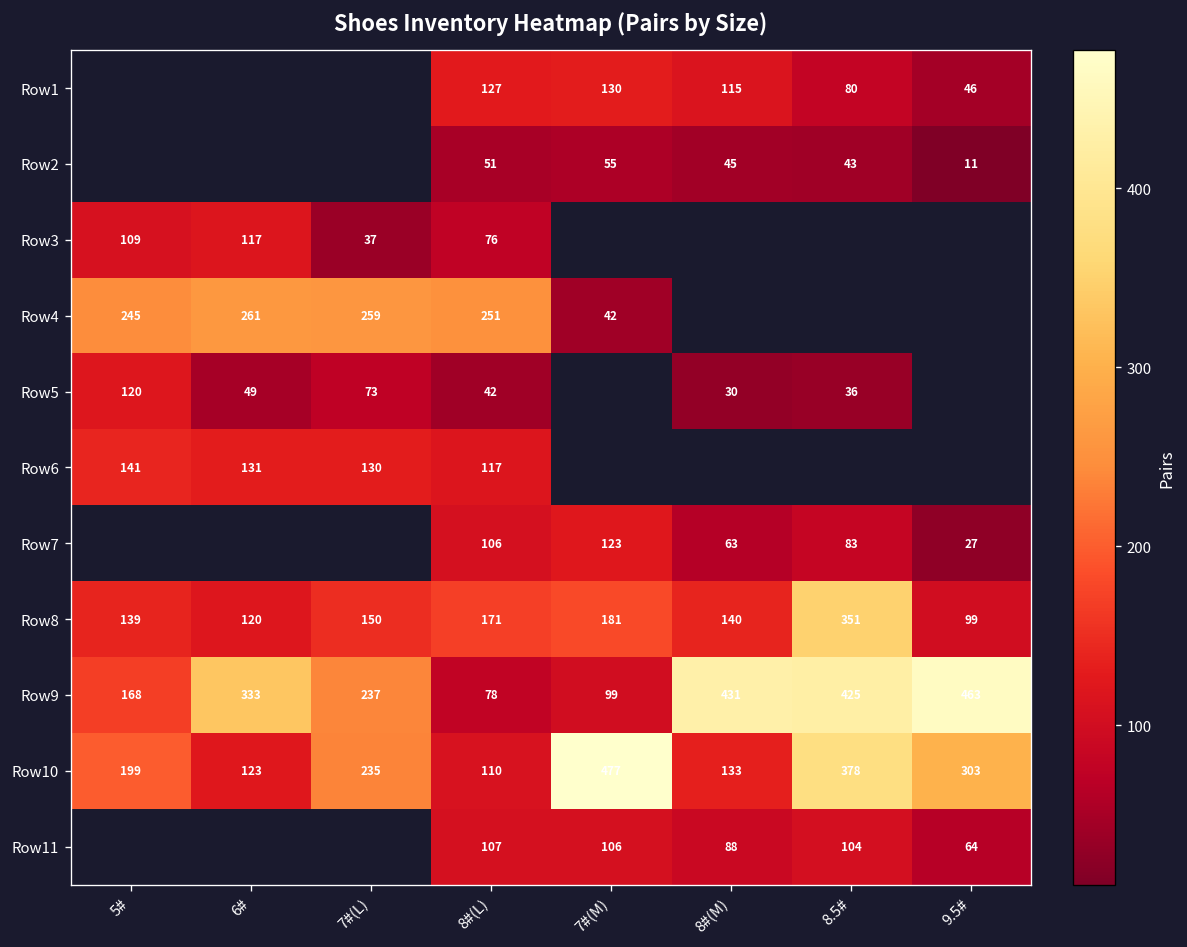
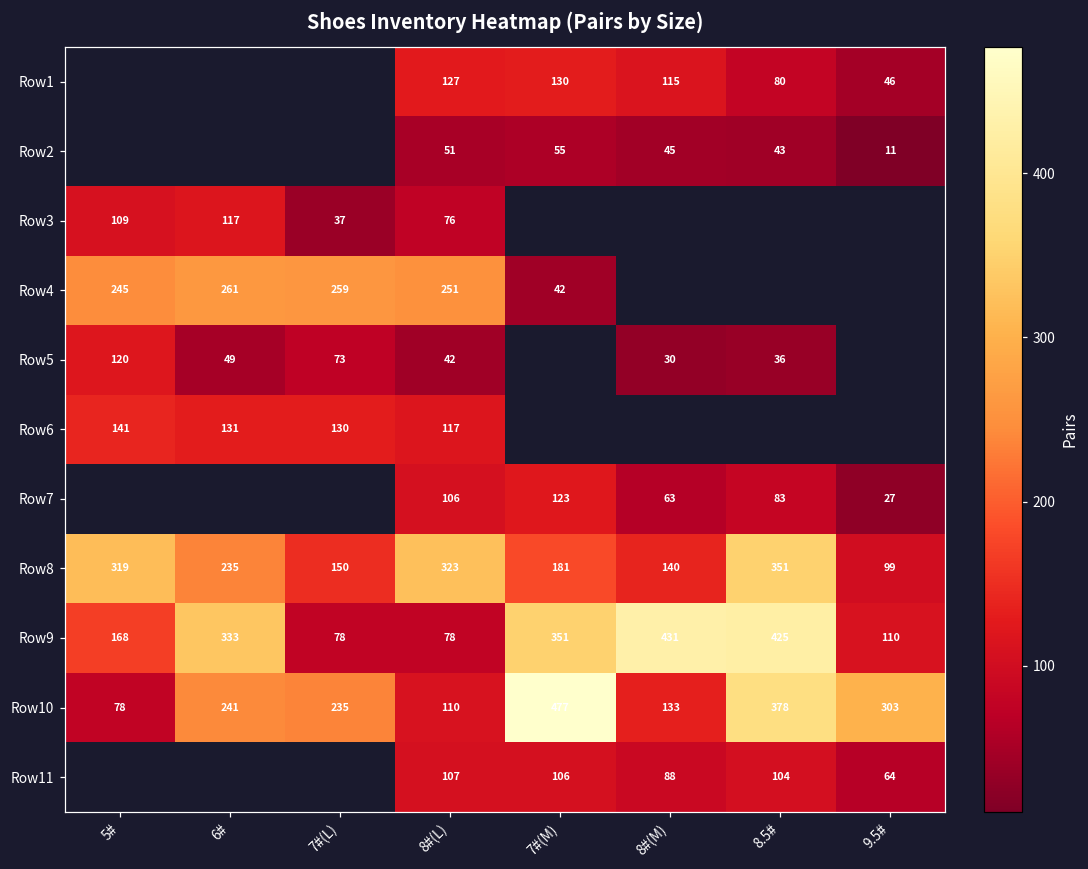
Row8, 5#: 139 -> 319
Row8, 6#: 120 -> 235
Row8, 8#(L): 171 -> 323
Row9, 7#(L): 237 -> 78
Row9, 7#(M): 99 -> 351
Row9, 9.5#: 463 -> 110
Row10, 5#: 199 -> 78
Row10, 6#: 123 -> 241
